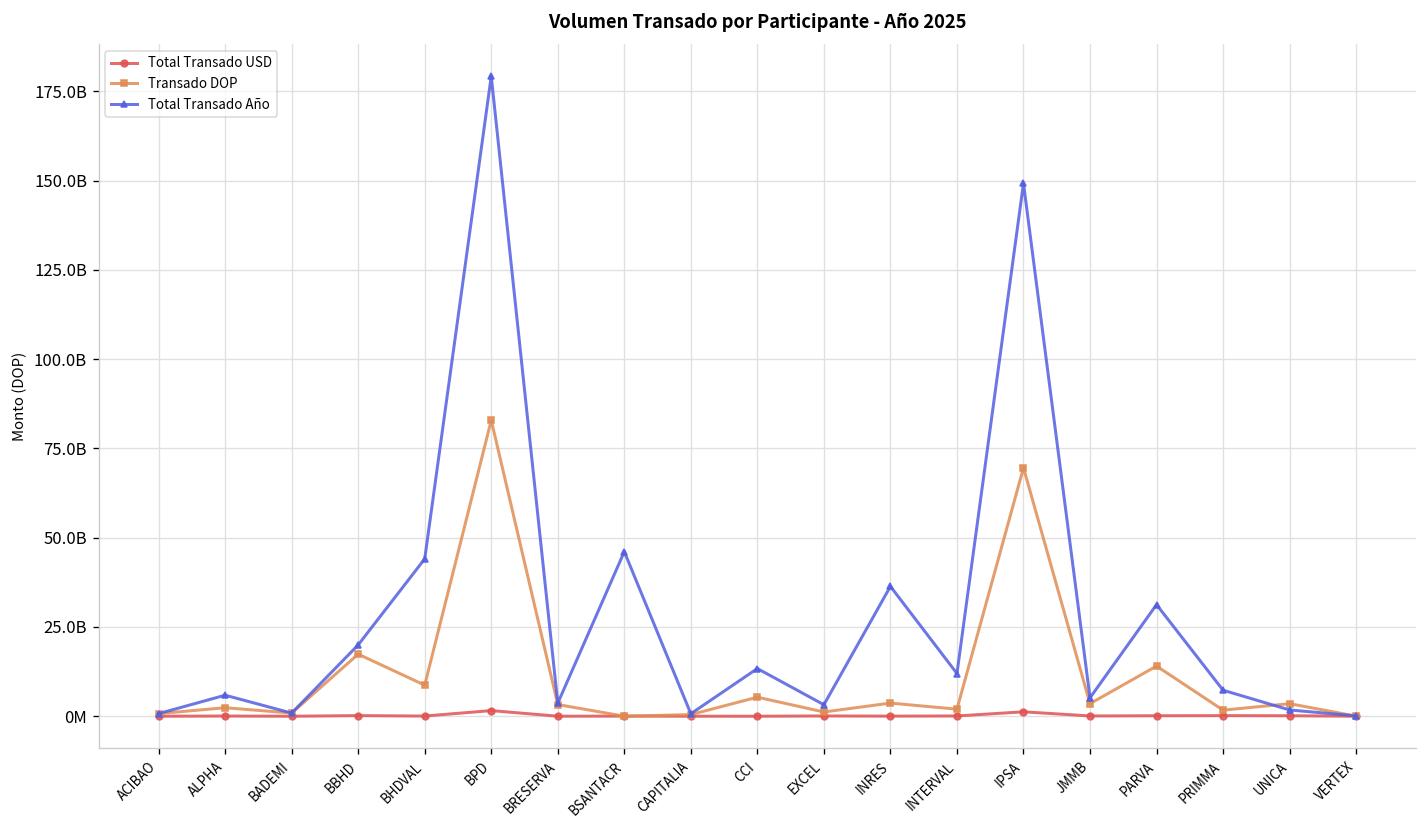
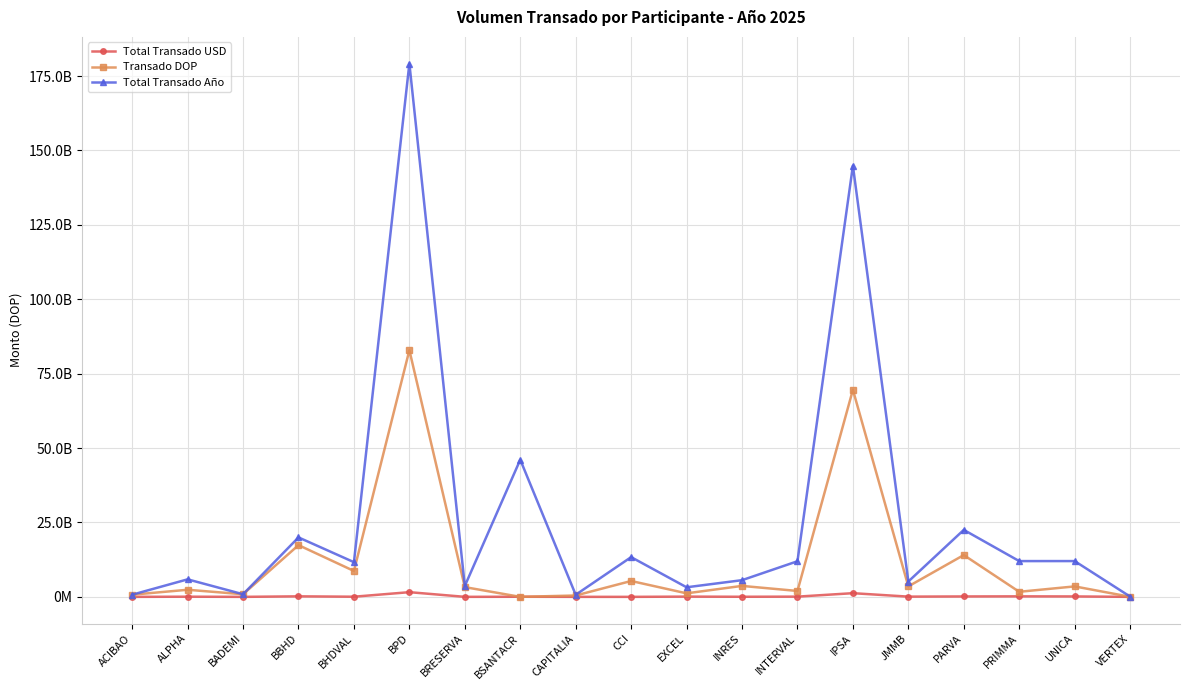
Total Transado Año, BHDVAL: 44000000000 -> 12000000000
Total Transado Año, INRES: 36000000000 -> 6000000000
Total Transado Año, IPSA: 149000000000 -> 145000000000
Total Transado Año, PARVA: 31000000000 -> 23000000000
Total Transado Año, PRIMMA: 7000000000 -> 12000000000
Total Transado Año, UNICA: 2000000000 -> 12000000000
